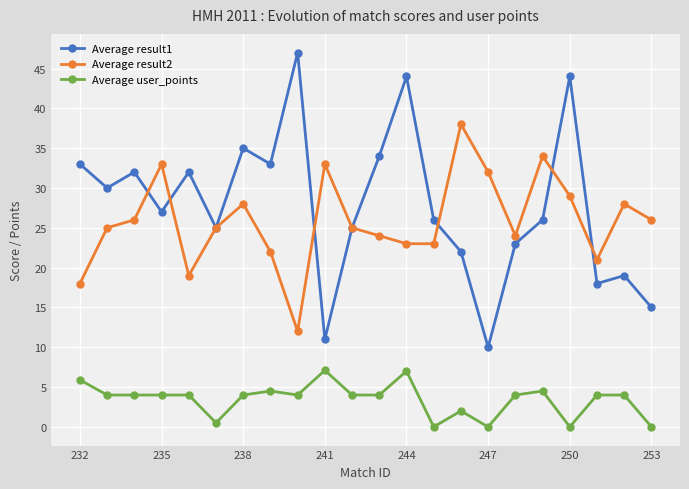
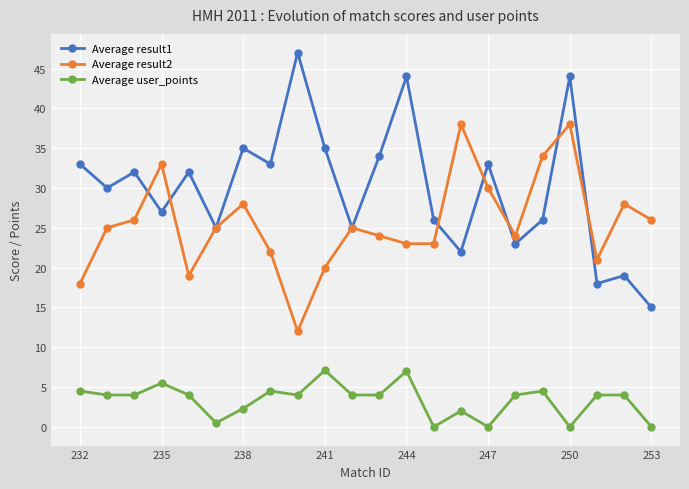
Average user_points, 232: 6 -> 5
Average user_points, 235: 4 -> 6
Average user_points, 238: 4 -> 2
Average result1, 241: 11 -> 35
Average result2, 241: 33 -> 20
Average result1, 247: 10 -> 33
Average result2, 247: 32 -> 30
Average result2, 250: 29 -> 38
